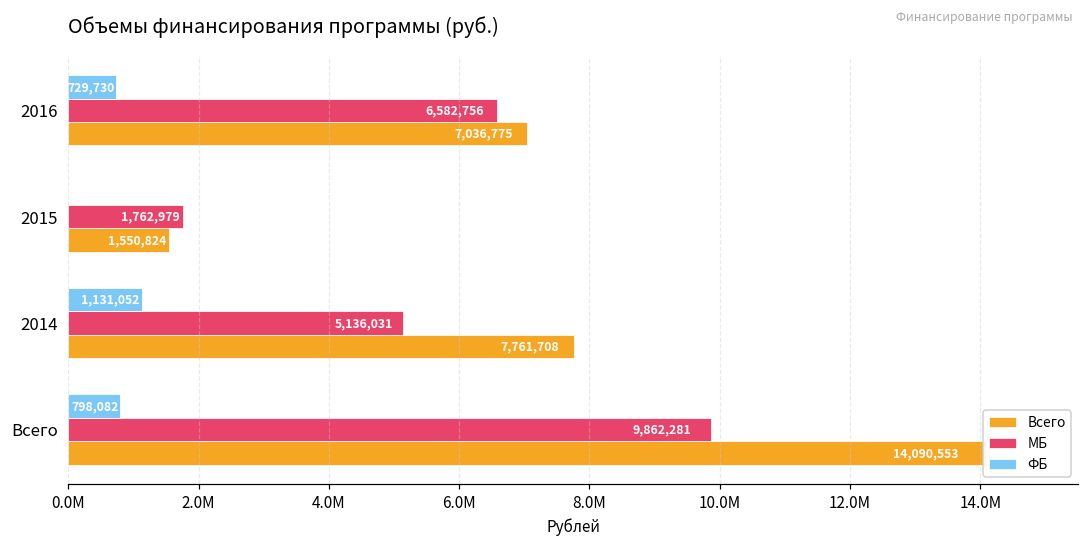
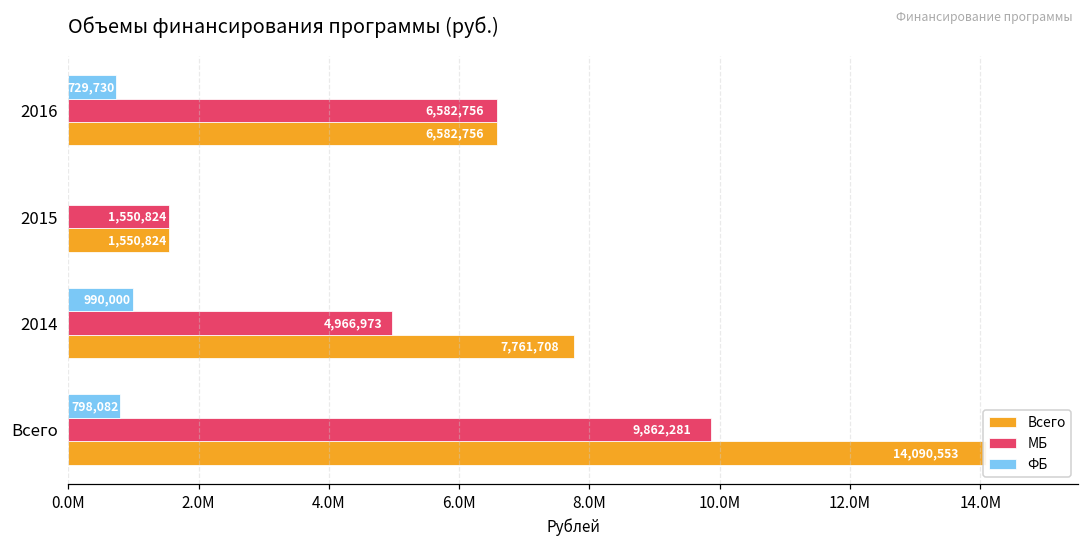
Всего, 2016: 7,036,775 -> 6,582,756
МБ, 2015: 1,762,979 -> 1,550,824
ФБ, 2014: 1,131,052 -> 990,000
МБ, 2014: 5,136,031 -> 4,966,973
